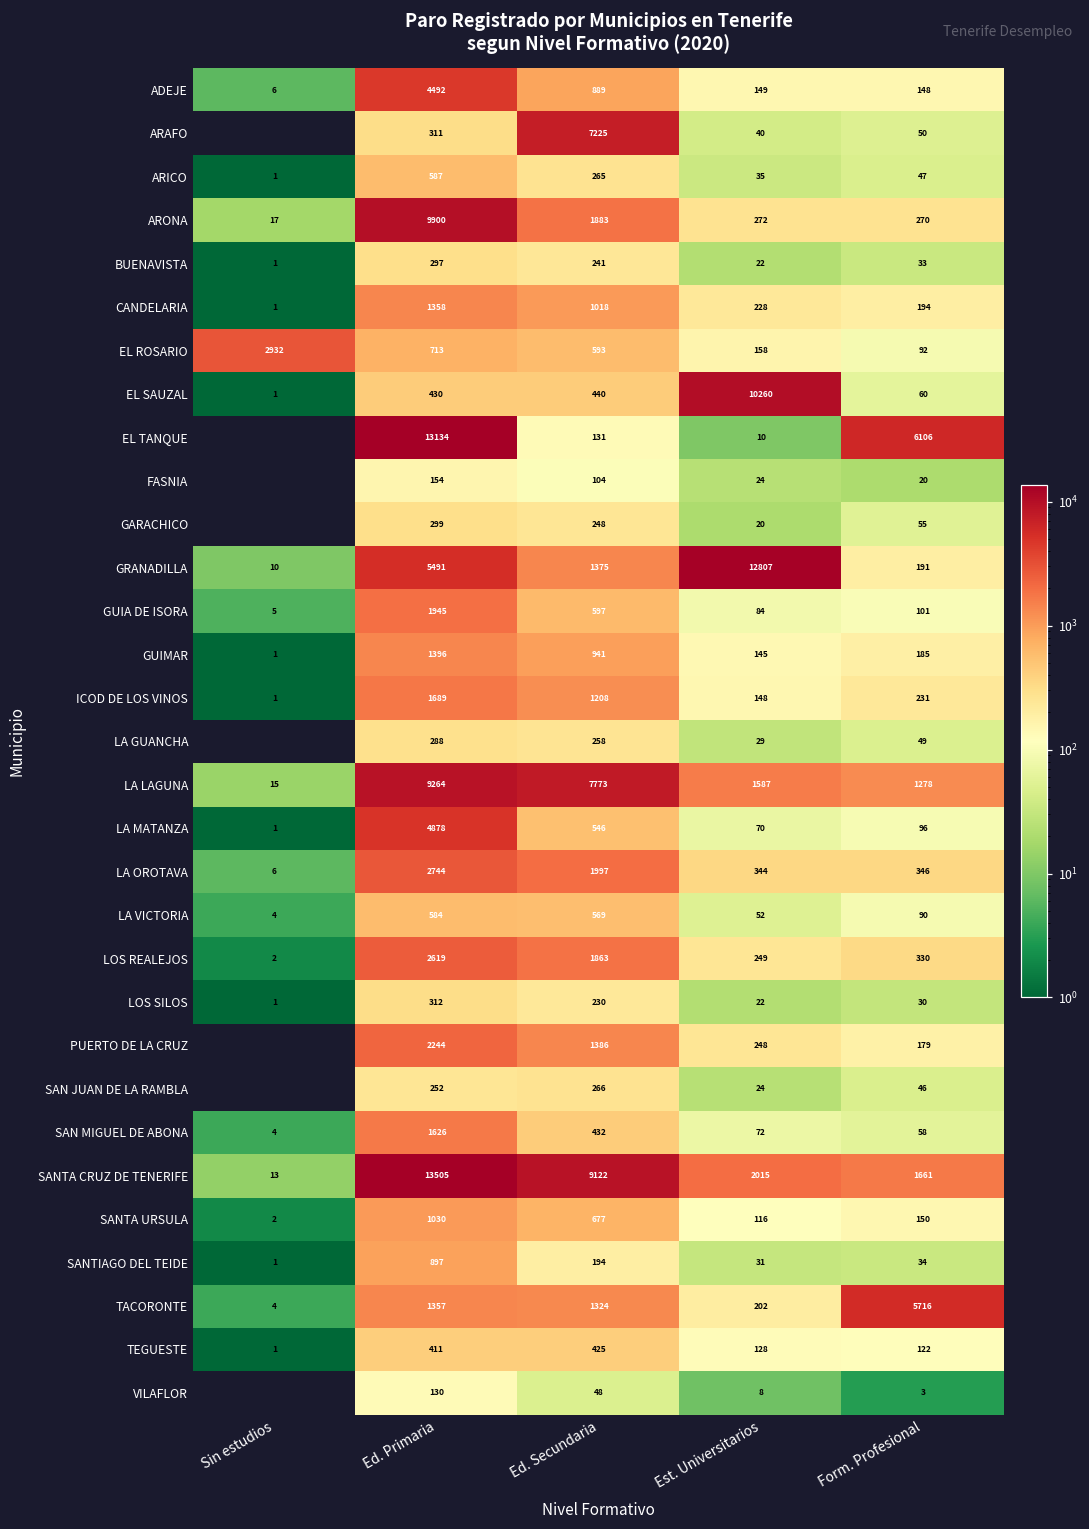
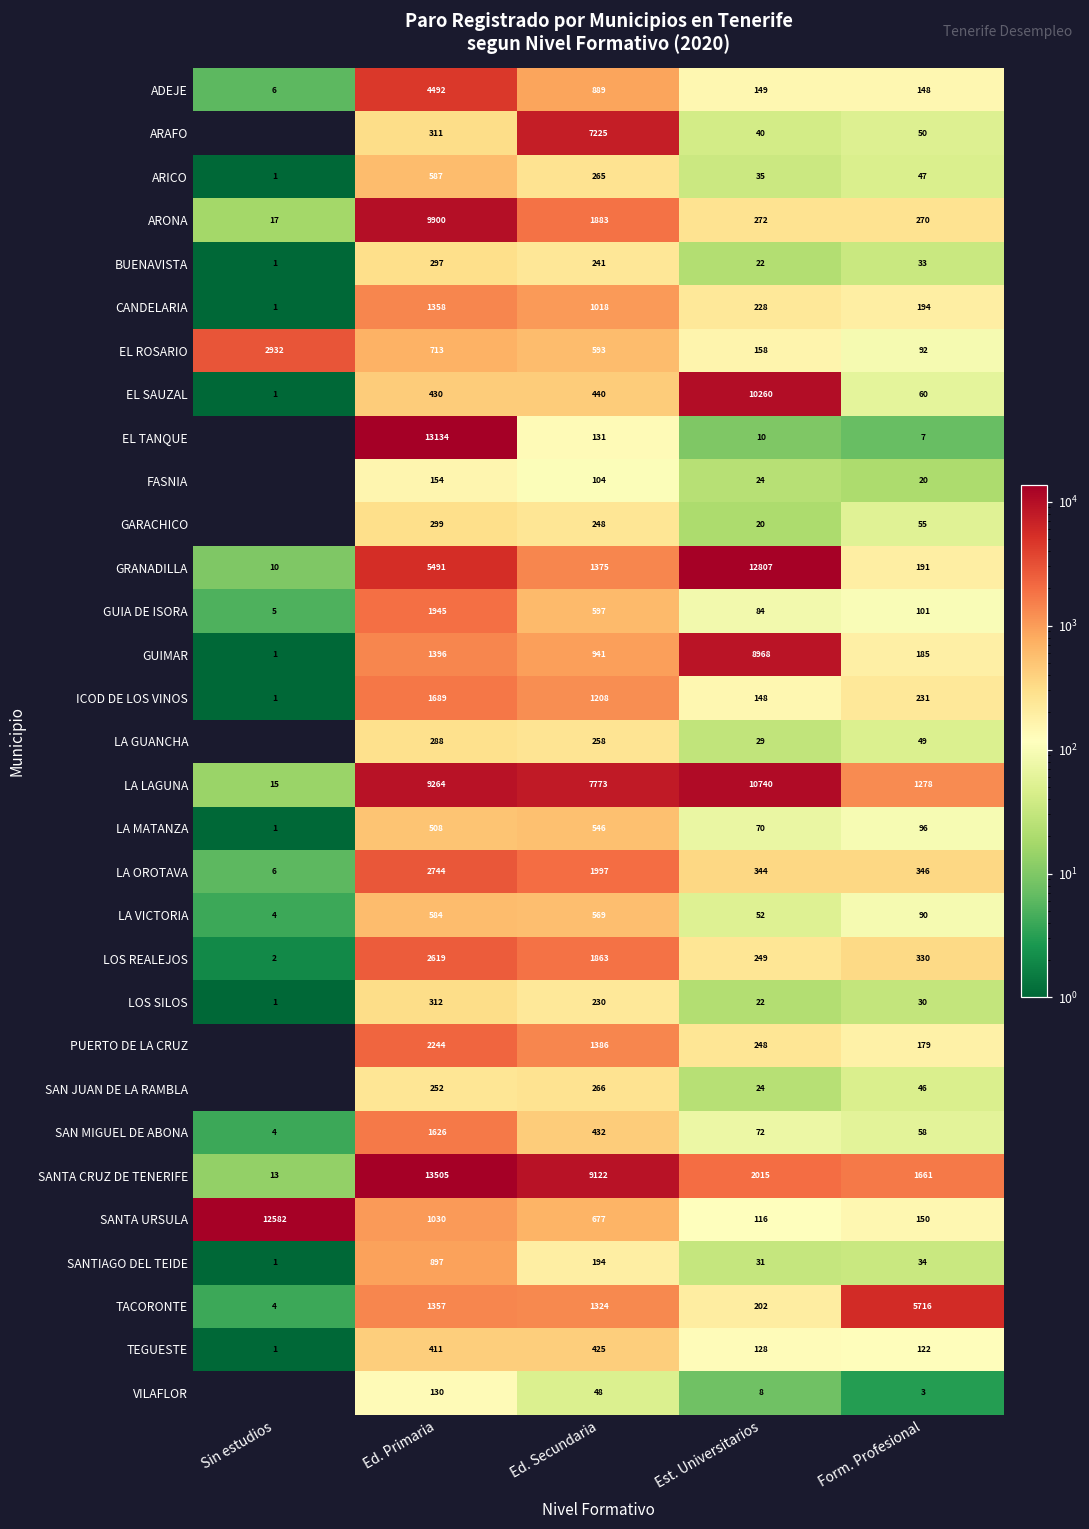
EL TANQUE, Form. Profesional: 6106 -> 7
GUIMAR, Est. Universitarios: 145 -> 8968
LA LAGUNA, Est. Universitarios: 1587 -> 10740
LA MATANZA, Ed. Primaria: 4878 -> 508
SANTA URSULA, Sin estudios: 2 -> 12582
